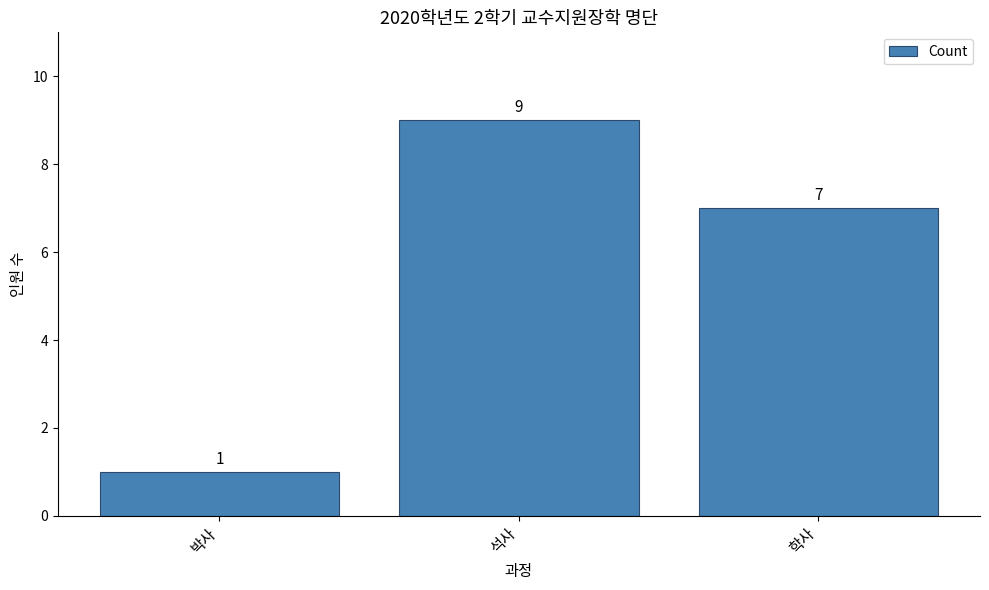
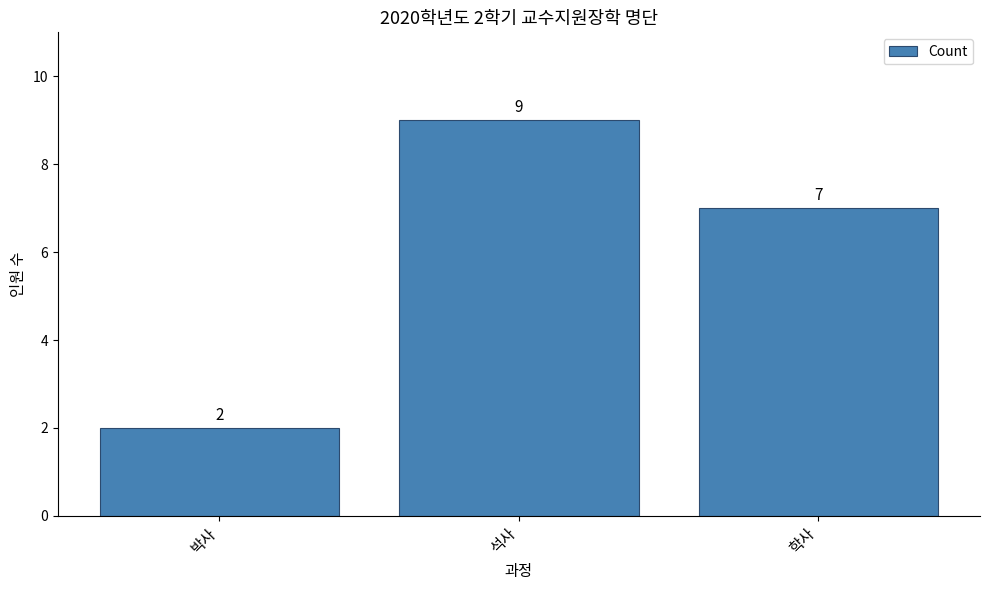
박사: 1 -> 2
